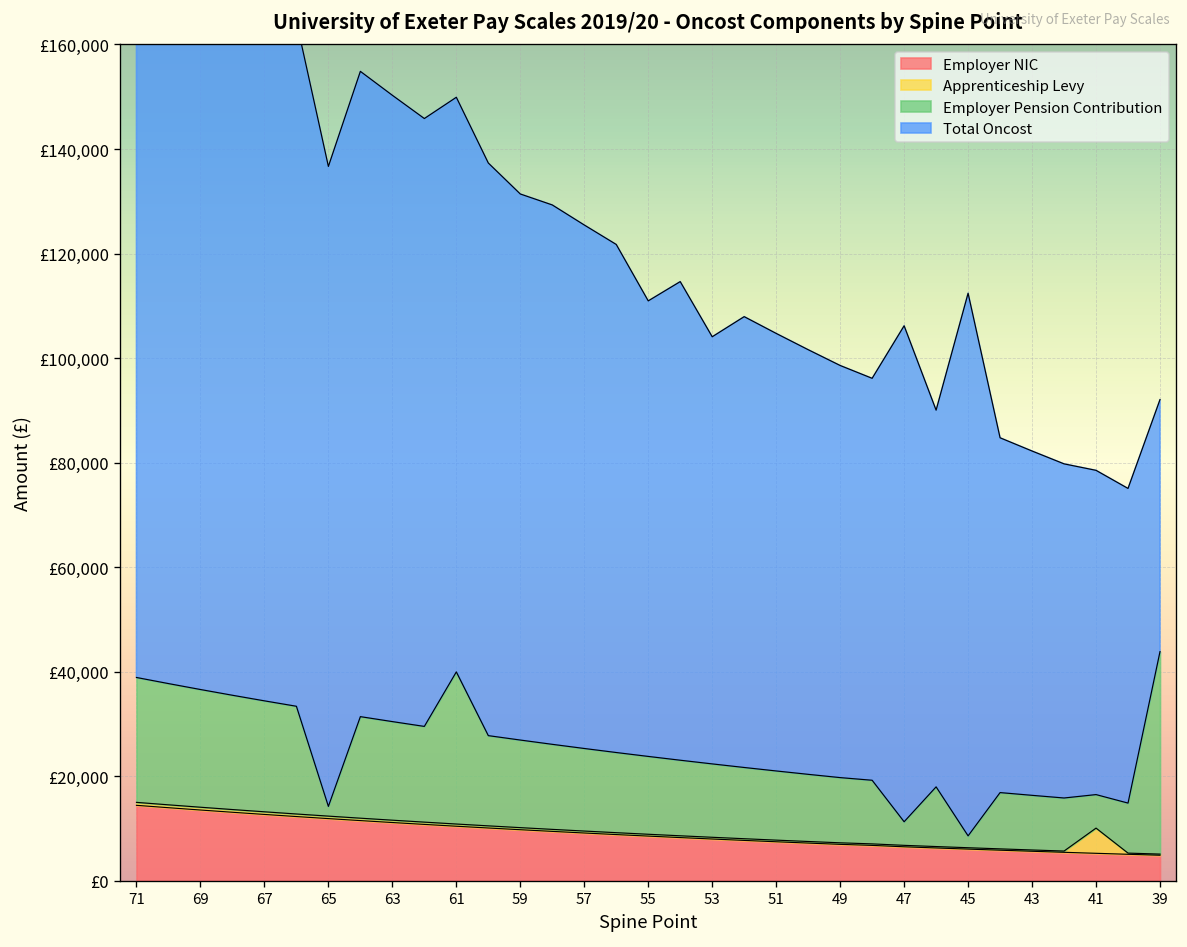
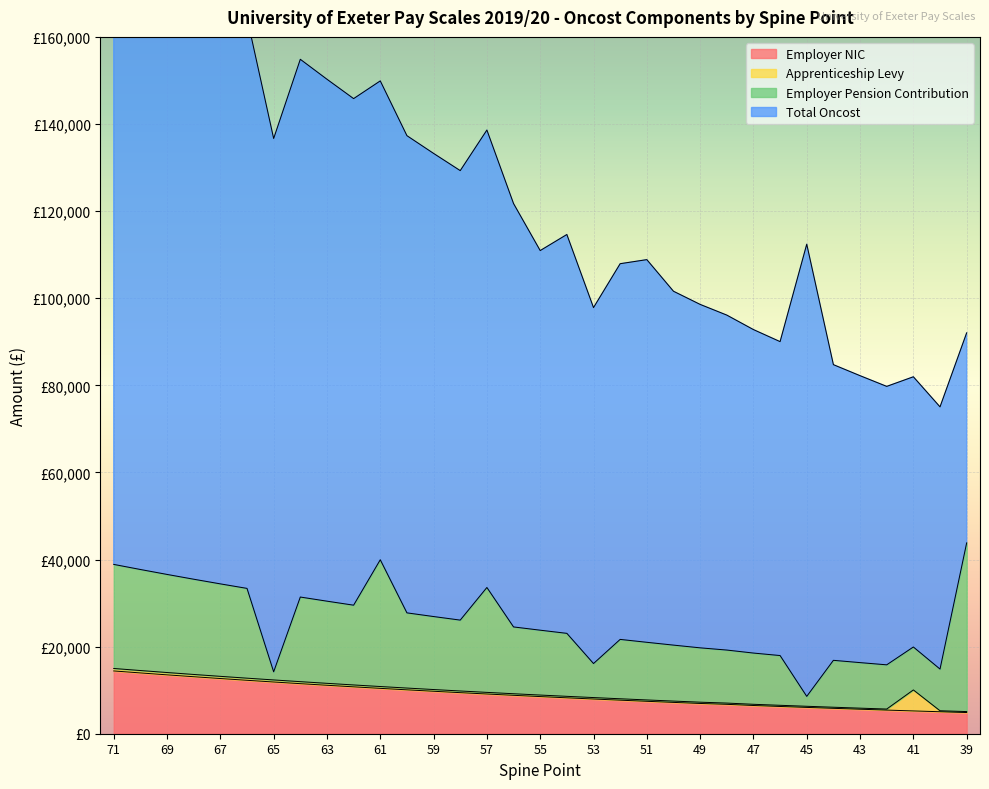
Total Oncost, 59: £104,000 -> £106,000
Employer Pension Contribution, 57: £16,000 -> £24,000
Total Oncost, 57: £100,000 -> £105,000
Employer Pension Contribution, 53: £14,000 -> £8,000
Total Oncost, 51: £84,000 -> £88,000
Employer Pension Contribution, 47: £5,000 -> £12,000
Total Oncost, 47: £95,000 -> £74,000
Employer Pension Contribution, 41: £6,000 -> £10,000
